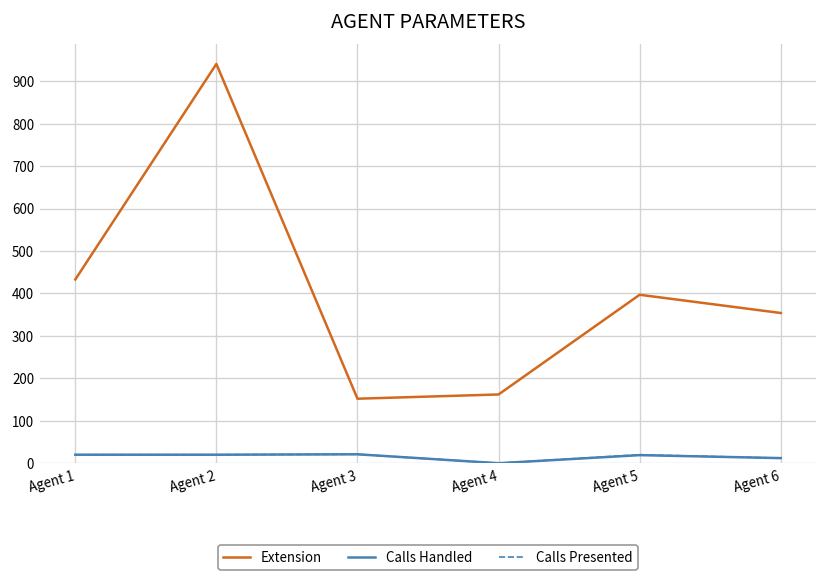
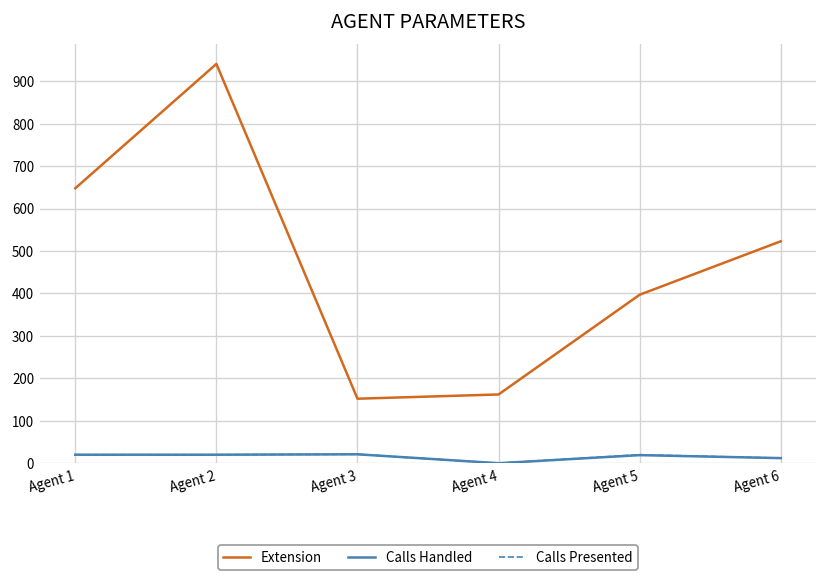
Extension, Agent 1: 430 -> 650
Extension, Agent 6: 350 -> 520
